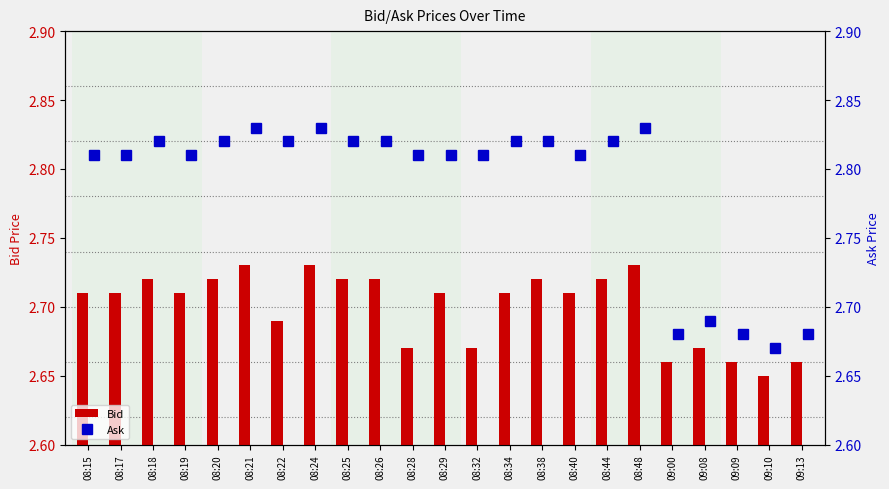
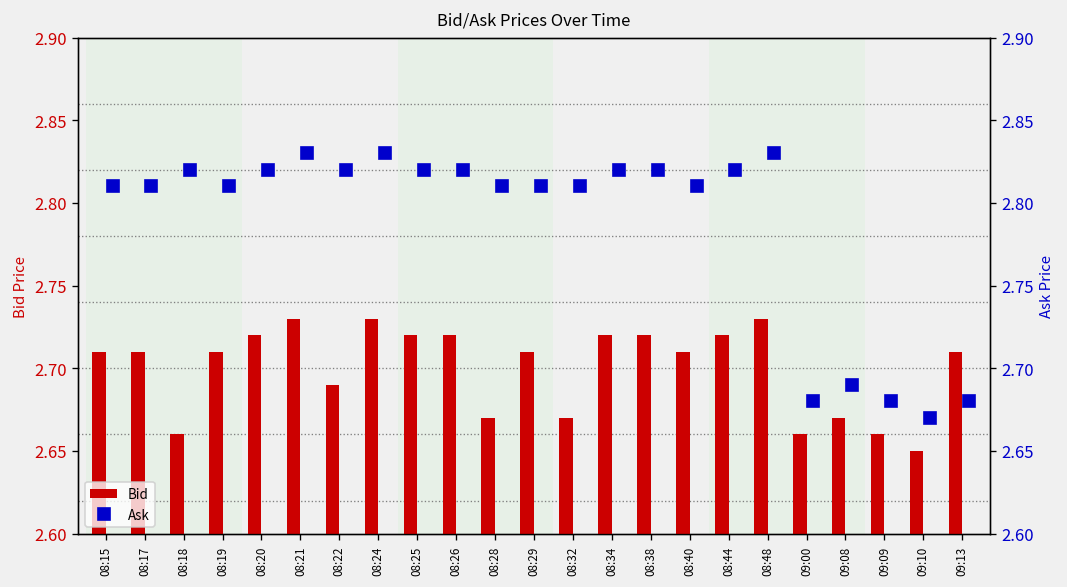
Bid, 08:18: 2.72 -> 2.66
Bid, 08:34: 2.71 -> 2.72
Bid, 09:13: 2.66 -> 2.71
